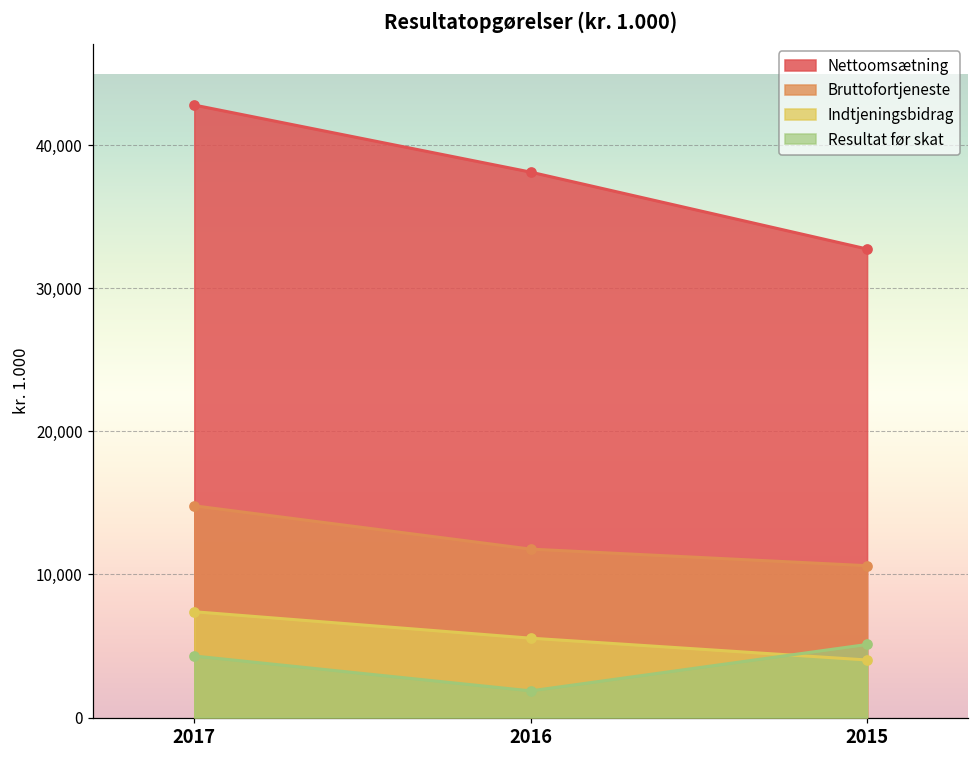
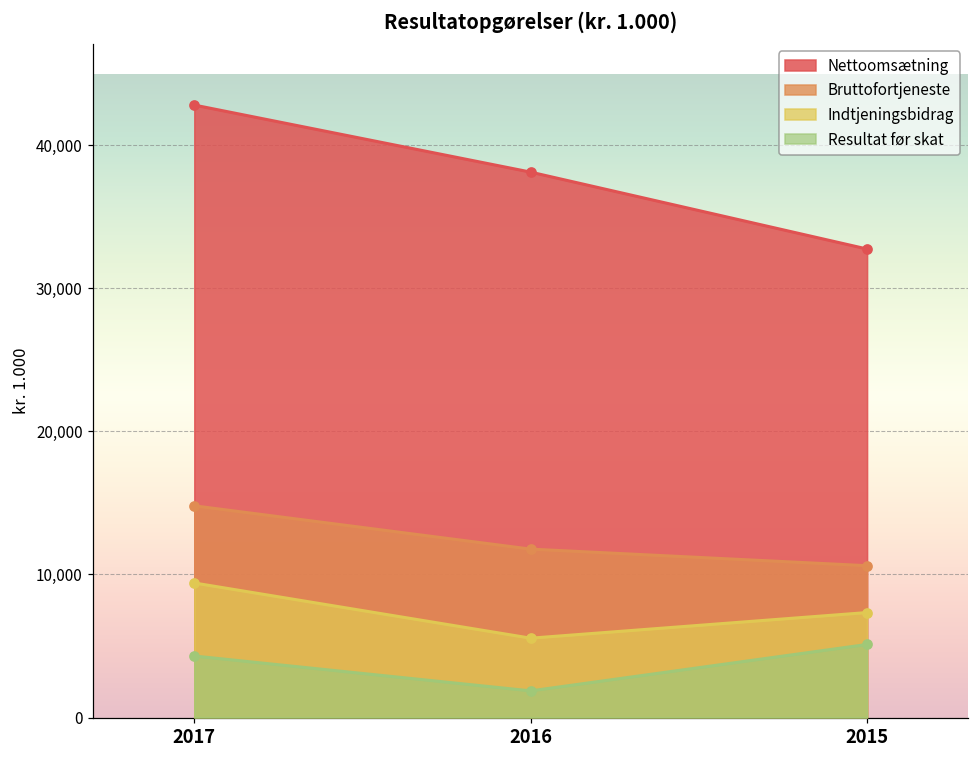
Indtjeningsbidrag, 2017: 7,400 -> 9,400
Indtjeningsbidrag, 2015: 4,000 -> 7,300
